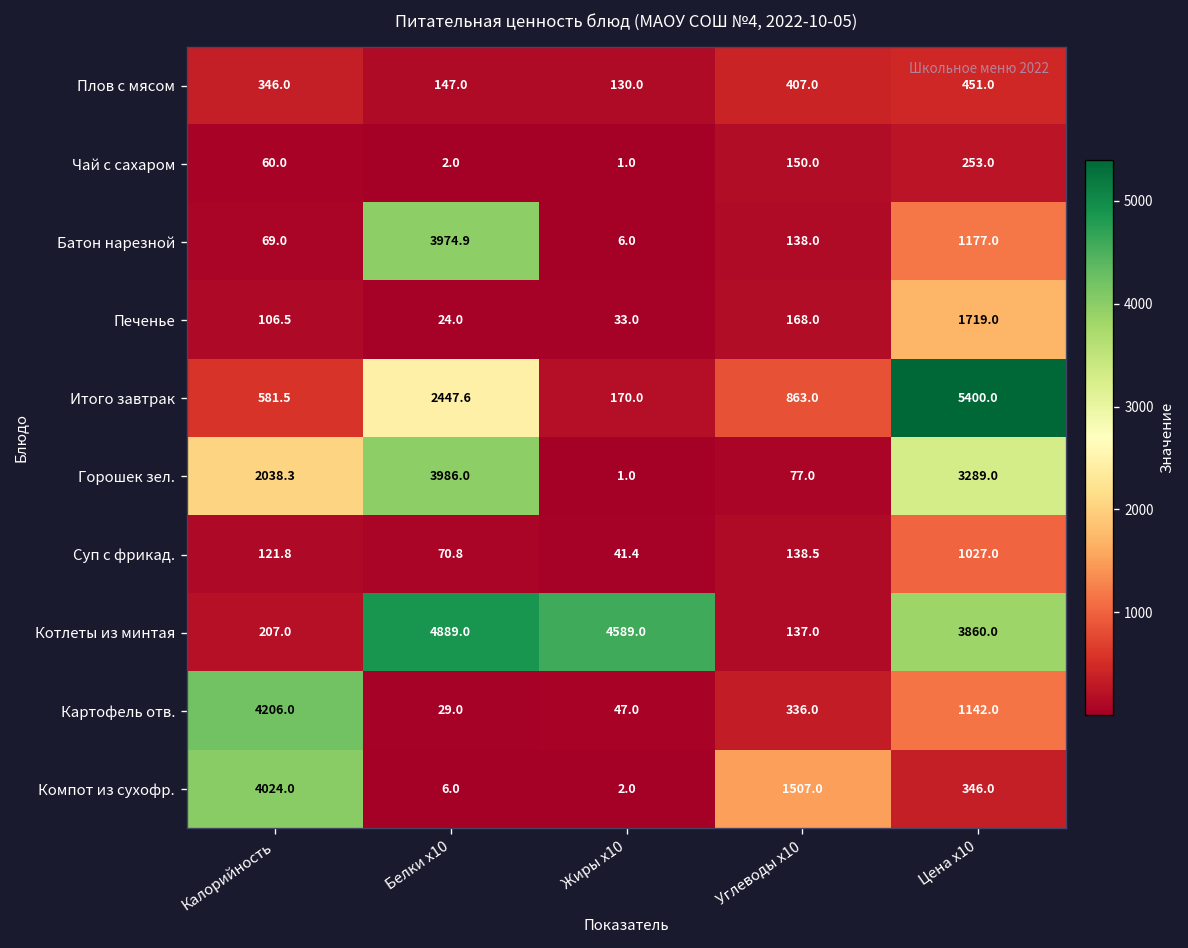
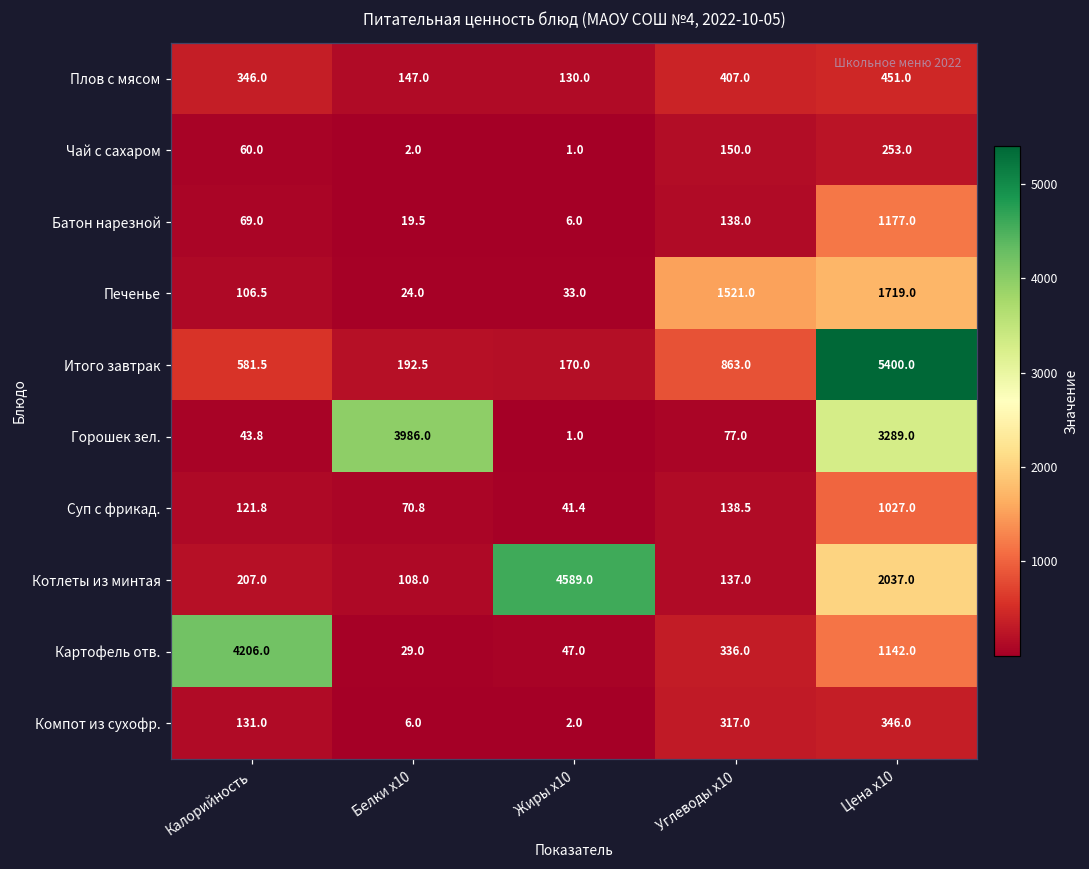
Батон нарезной, Белки x10: 3974.9 -> 19.5
Печенье, Углеводы x10: 168.0 -> 1521.0
Итого завтрак, Белки x10: 2447.6 -> 192.5
Горошек зел., Калорийность: 2038.3 -> 43.8
Котлеты из минтая, Белки x10: 4889.0 -> 108.0
Котлеты из минтая, Цена x10: 3860.0 -> 2037.0
Компот из сухофр., Калорийность: 4024.0 -> 131.0
Компот из сухофр., Углеводы x10: 1507.0 -> 317.0
